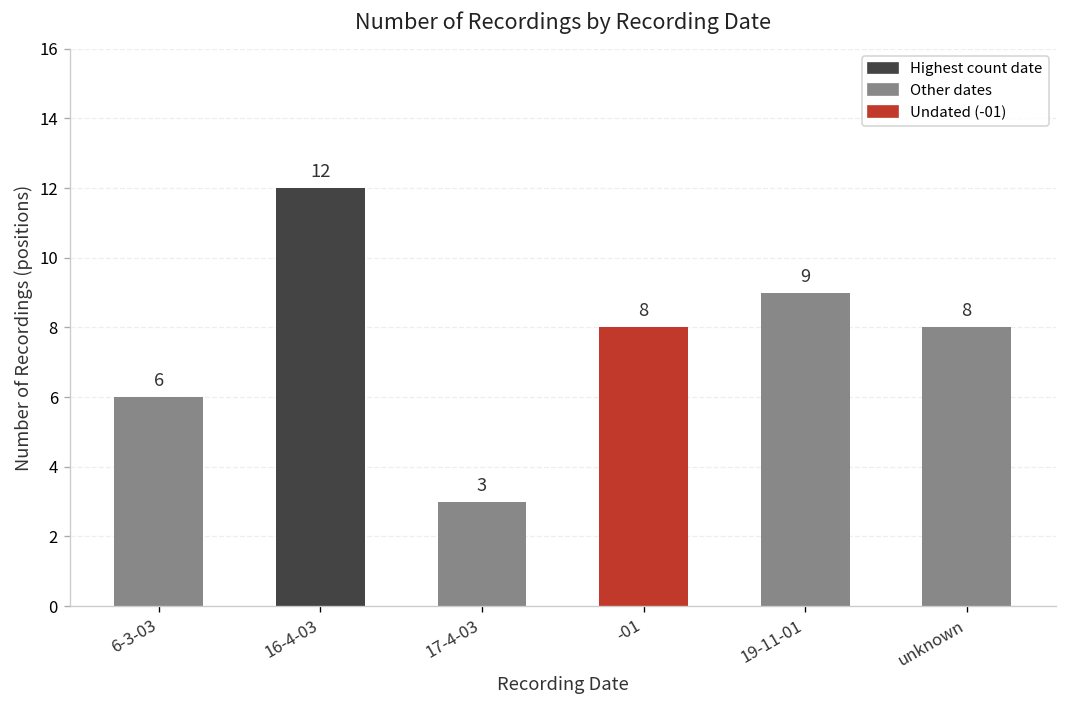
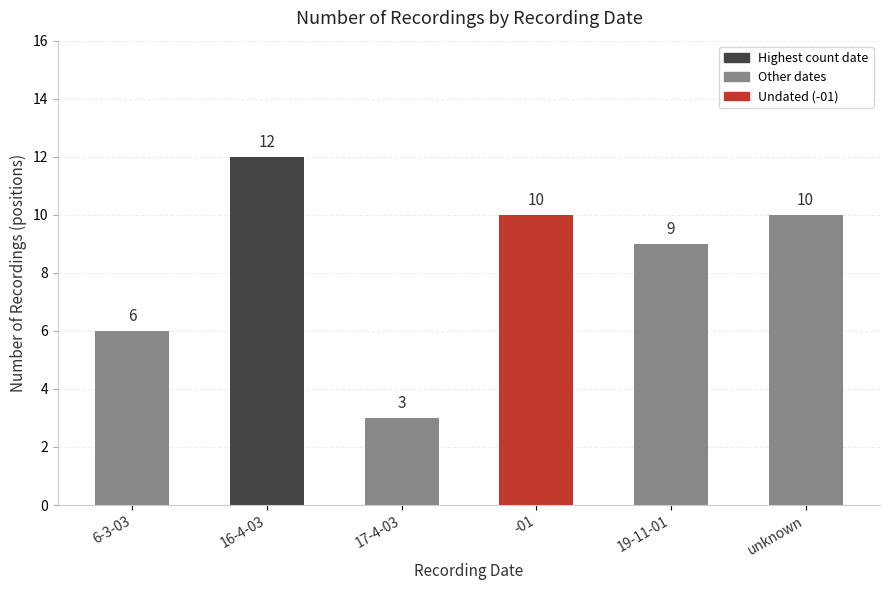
-01: 8 -> 10
unknown: 8 -> 10
